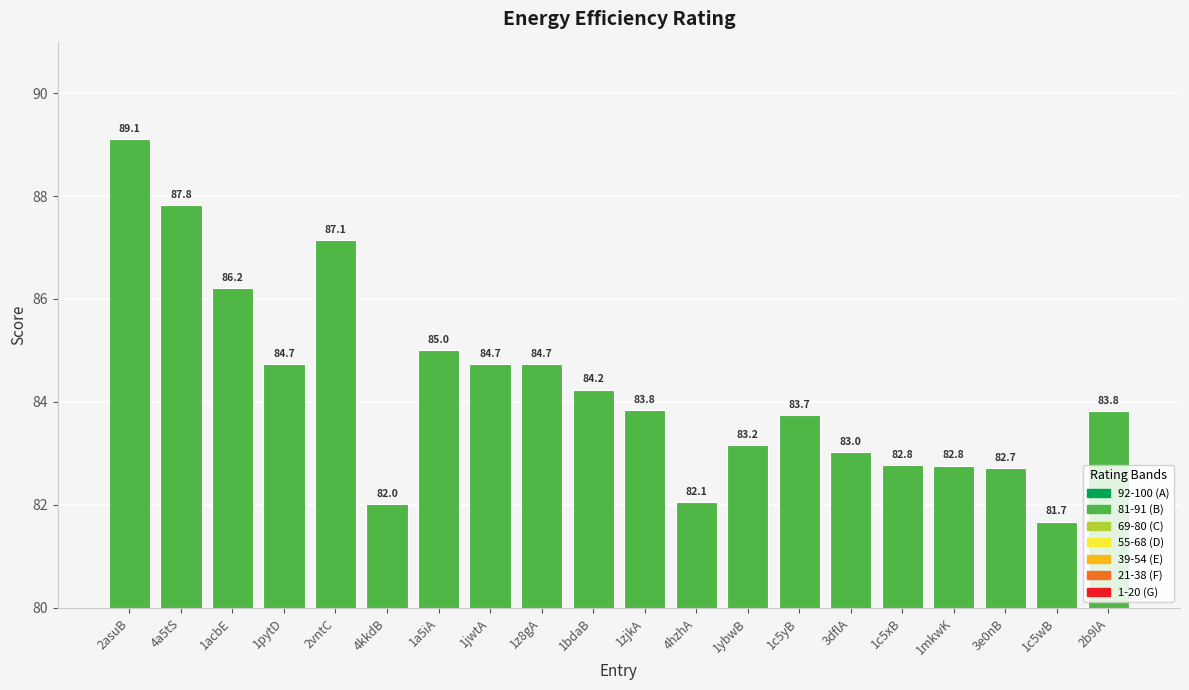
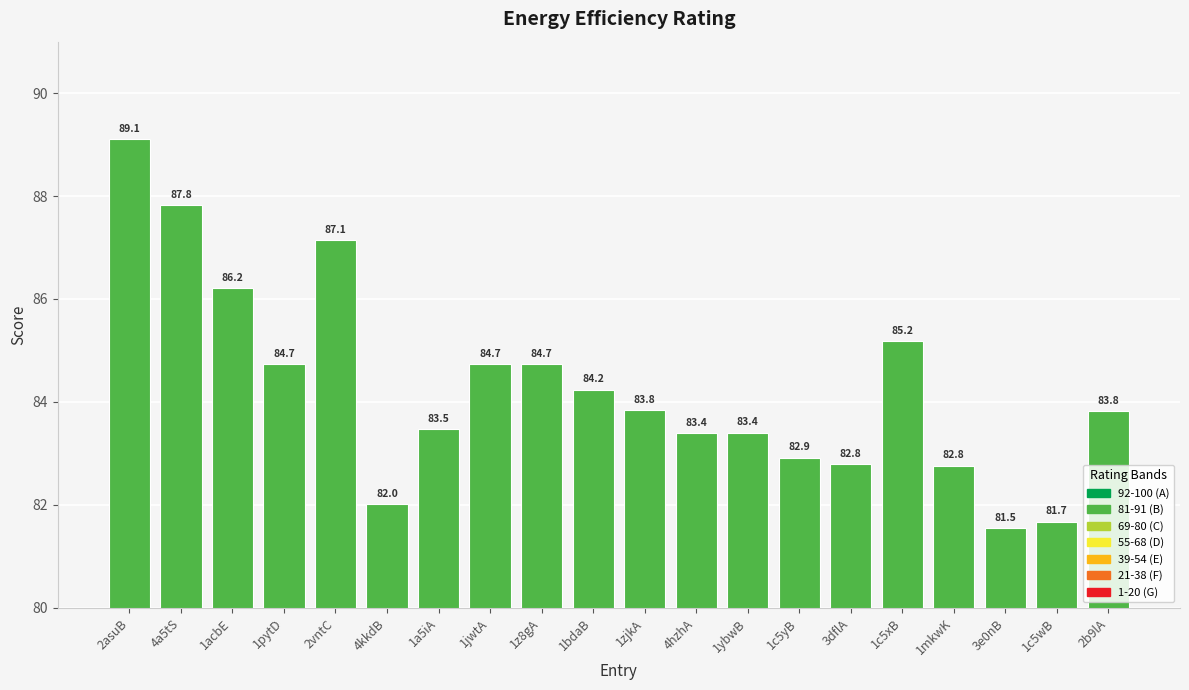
1a5iA: 85.0 -> 83.5
4hzhA: 82.1 -> 83.4
1ybwB: 83.2 -> 83.4
1c5yB: 83.7 -> 82.9
3dflA: 83.0 -> 82.8
1c5xB: 82.8 -> 85.2
3e0nB: 82.7 -> 81.5
